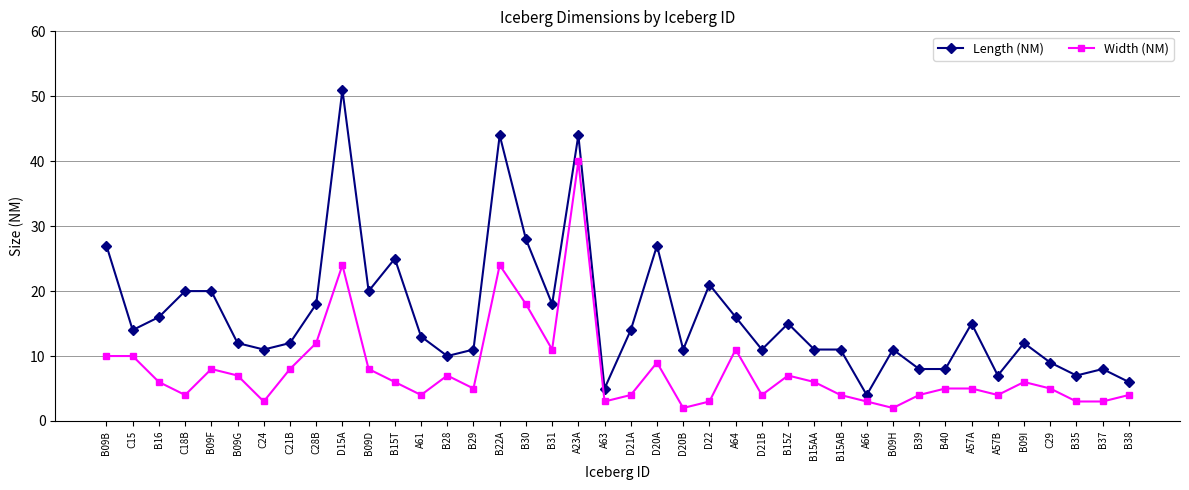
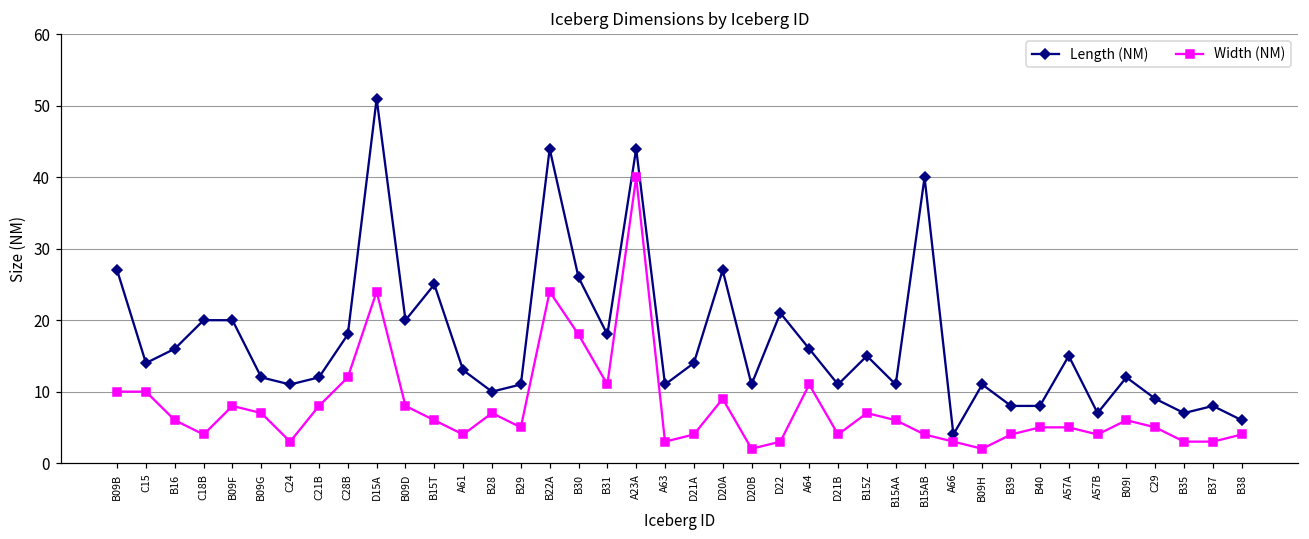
Length (NM), B30: 28 -> 26
Length (NM), A63: 5 -> 11
Length (NM), B15AB: 11 -> 40
